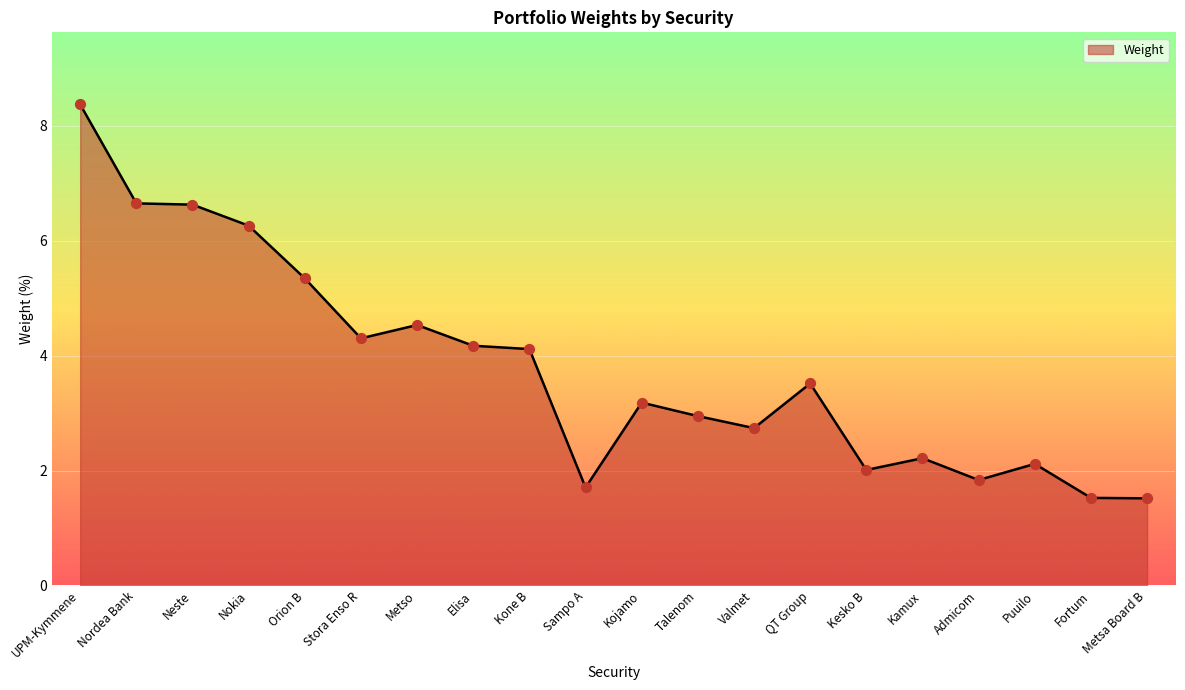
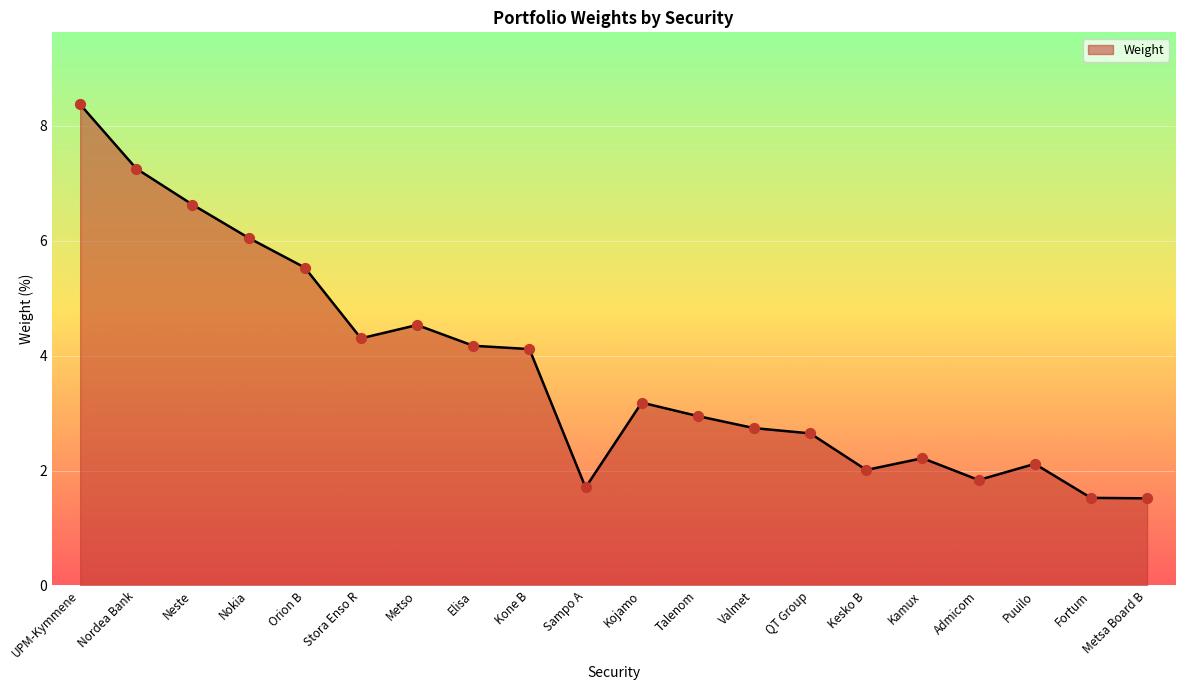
Nordea Bank: 6.7 -> 7.3
Nokia: 6.3 -> 6.1
Orion B: 5.3 -> 5.5
QT Group: 3.5 -> 2.6
